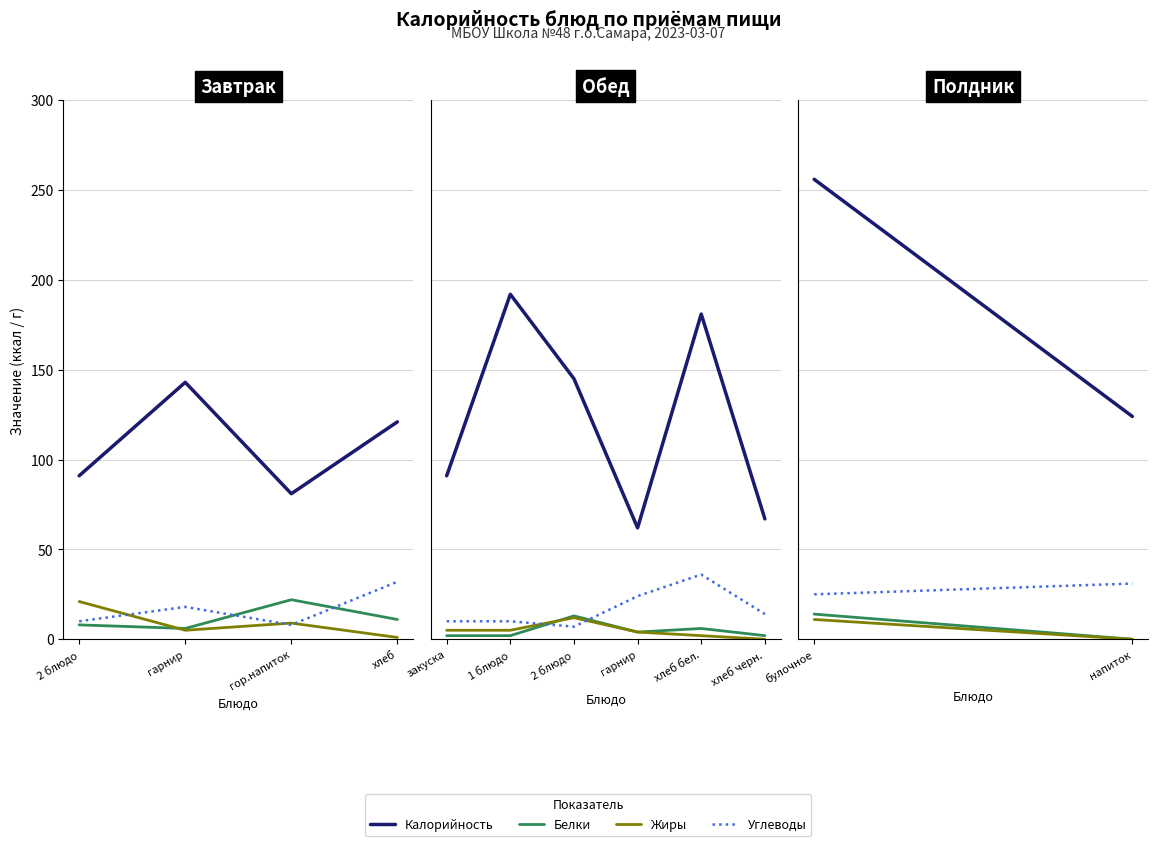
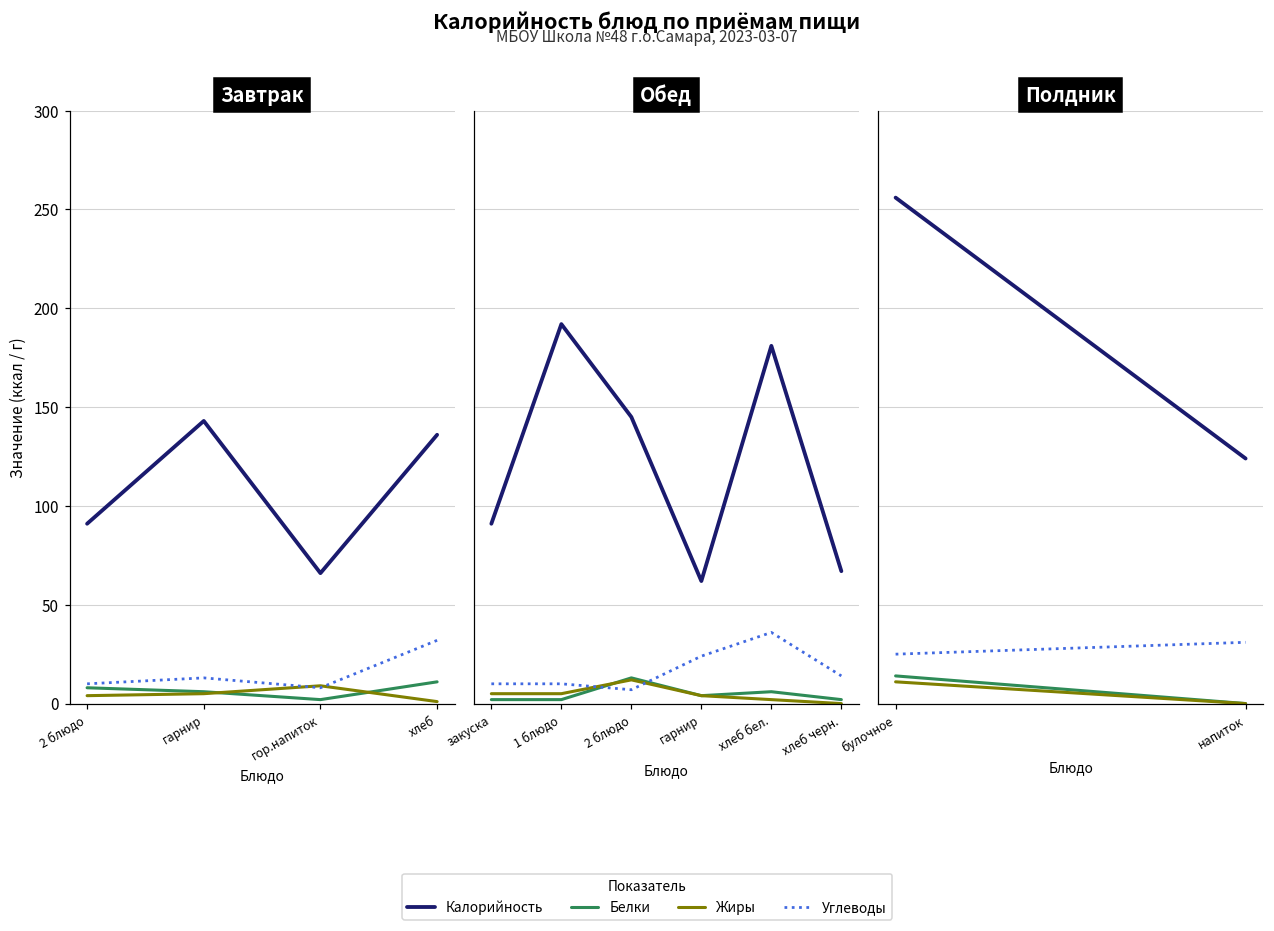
Завтрак, Жиры, 2 блюдо: 21 -> 4
Завтрак, Углеводы, гарнир: 18 -> 13
Завтрак, Калорийность, гор.напиток: 81 -> 66
Завтрак, Белки, гор.напиток: 22 -> 2
Завтрак, Калорийность, хлеб: 121 -> 136
